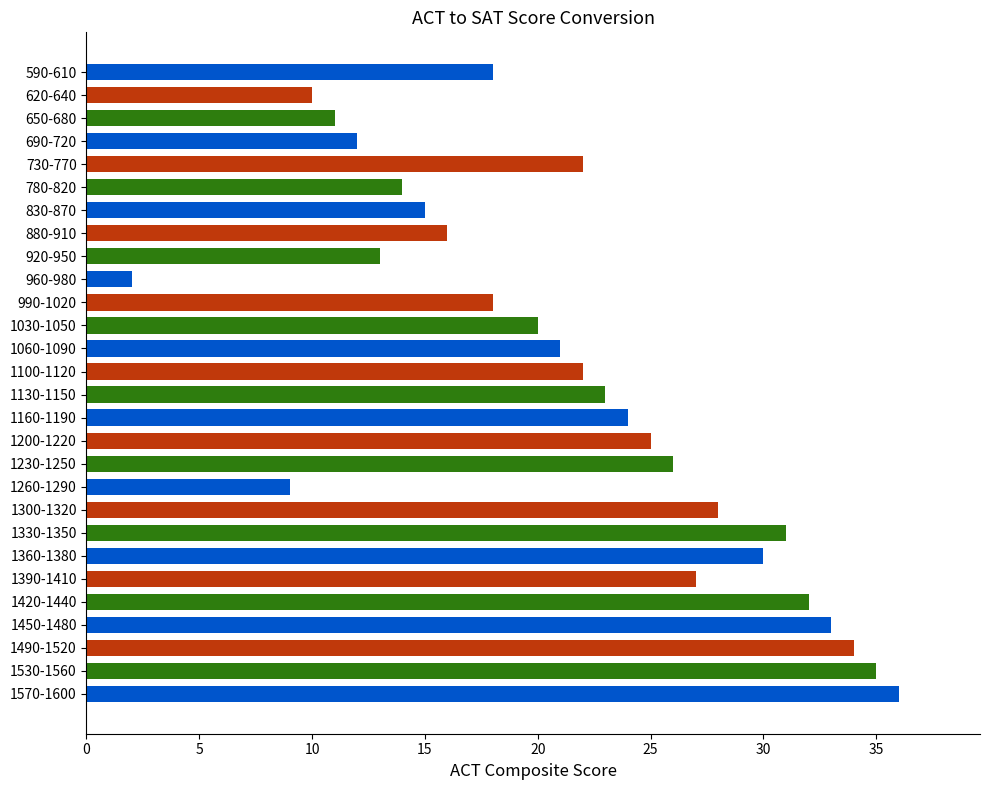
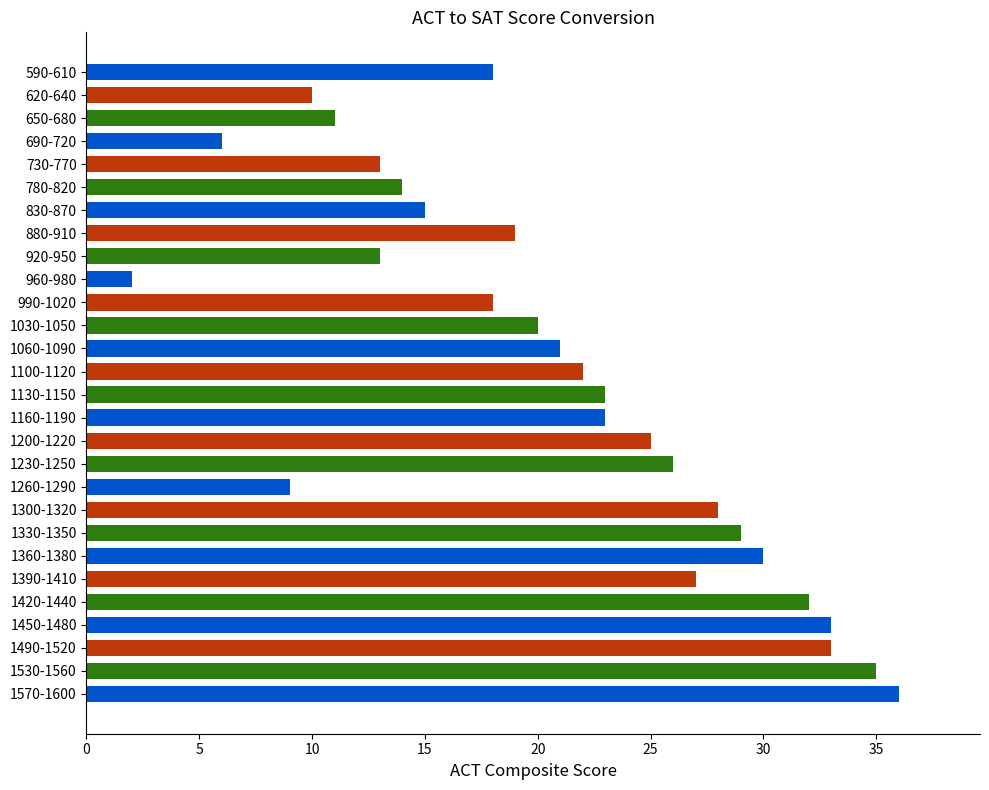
690-720: 12 -> 6
730-770: 22 -> 13
880-910: 16 -> 19
1160-1190: 24 -> 23
1330-1350: 31 -> 29
1490-1520: 34 -> 33
